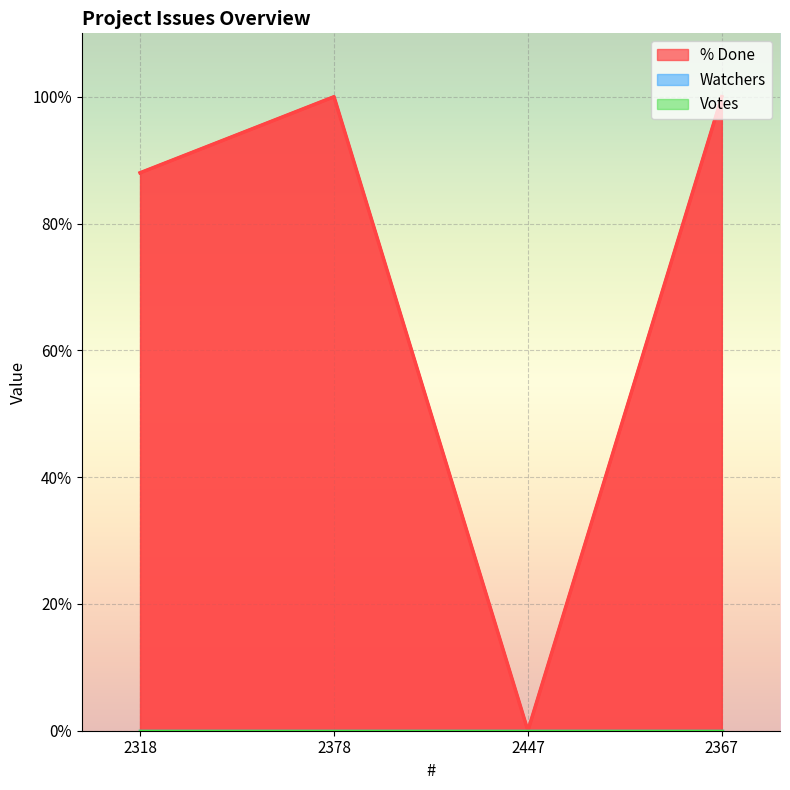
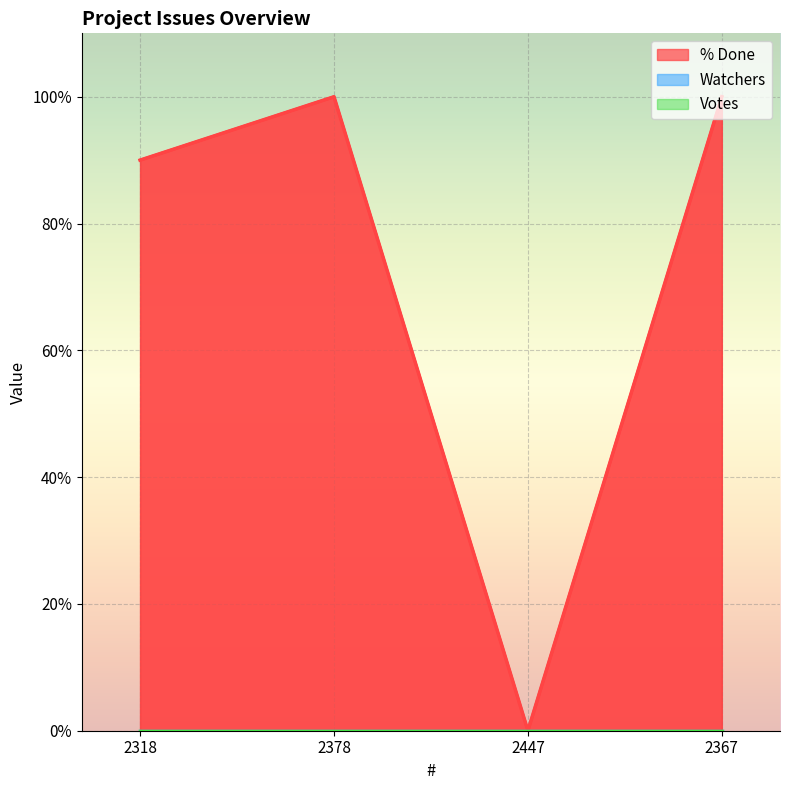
% Done, 2318: 88% -> 90%
